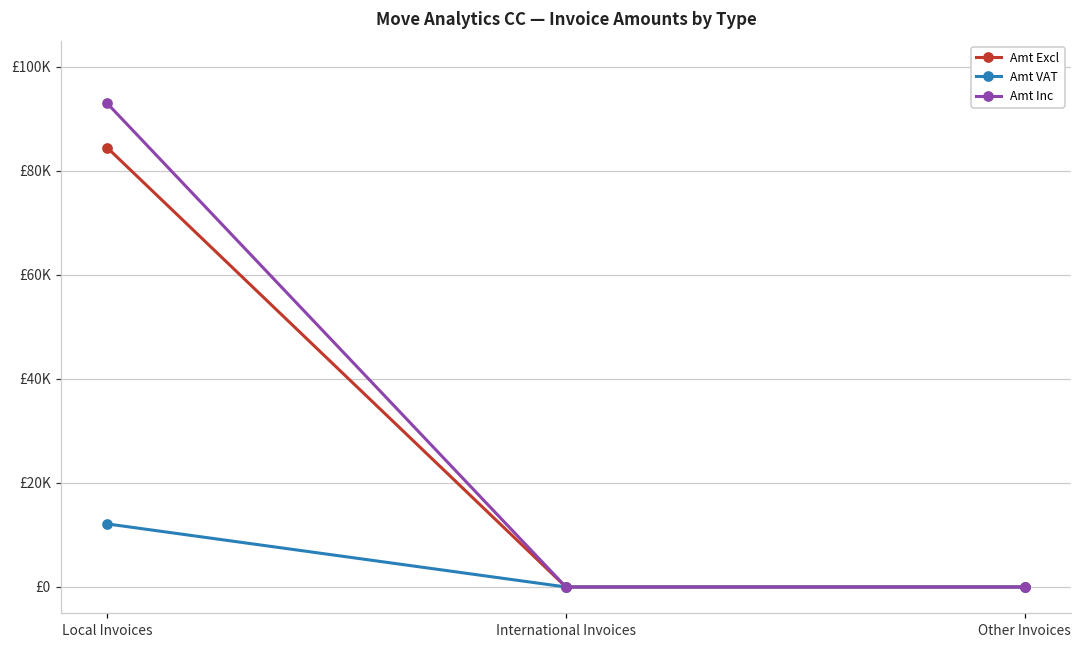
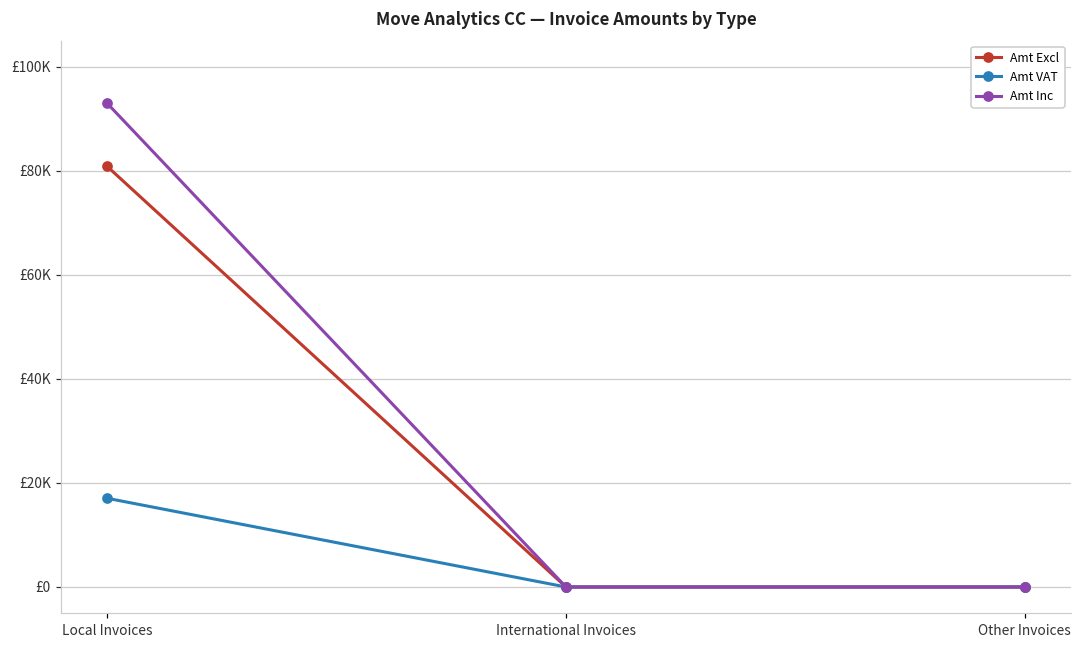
Amt Excl, Local Invoices: £84000 -> £81000
Amt VAT, Local Invoices: £12000 -> £17000
